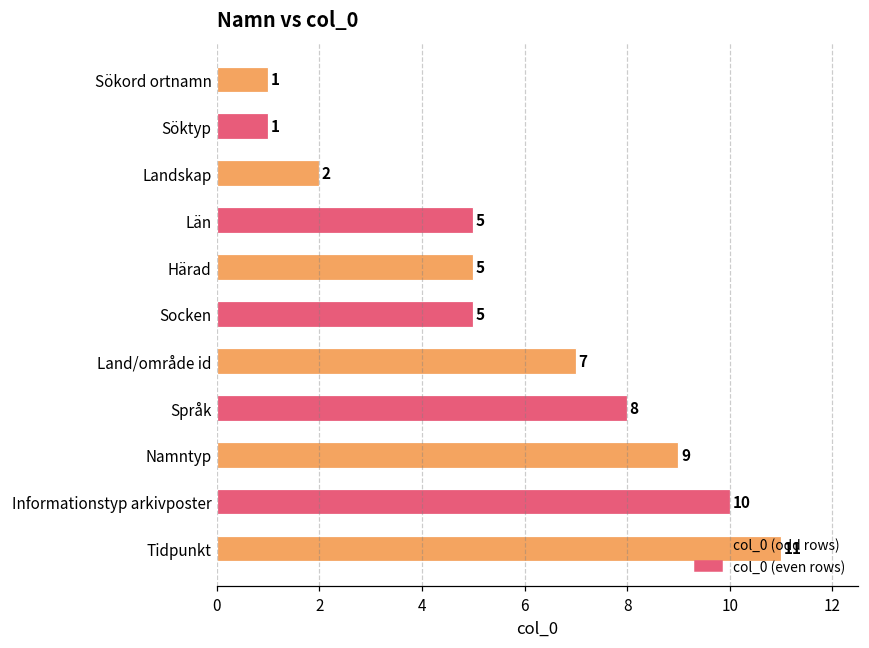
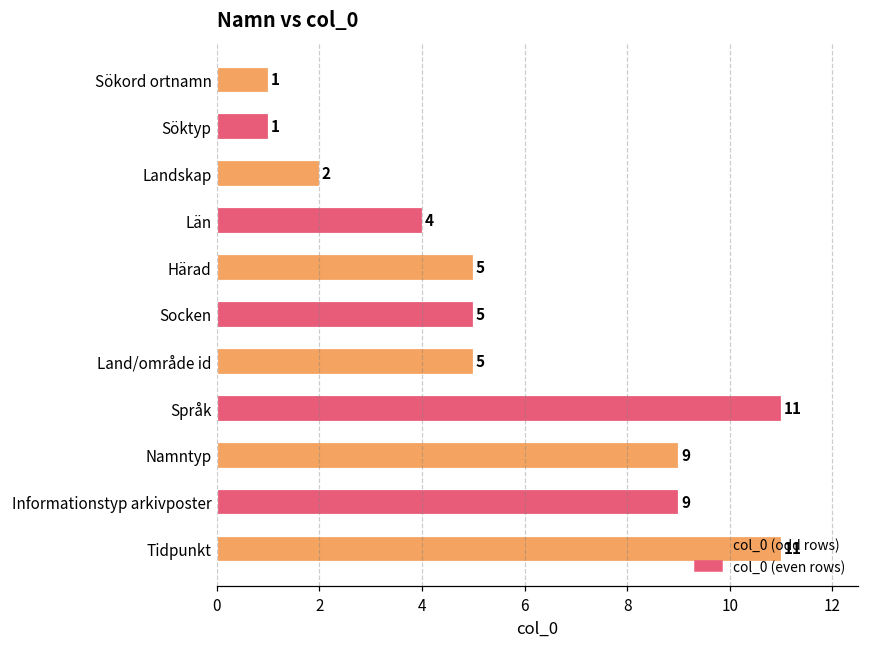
Län: 5 -> 4
Land/område id: 7 -> 5
Språk: 8 -> 11
Informationstyp arkivposter: 10 -> 9
